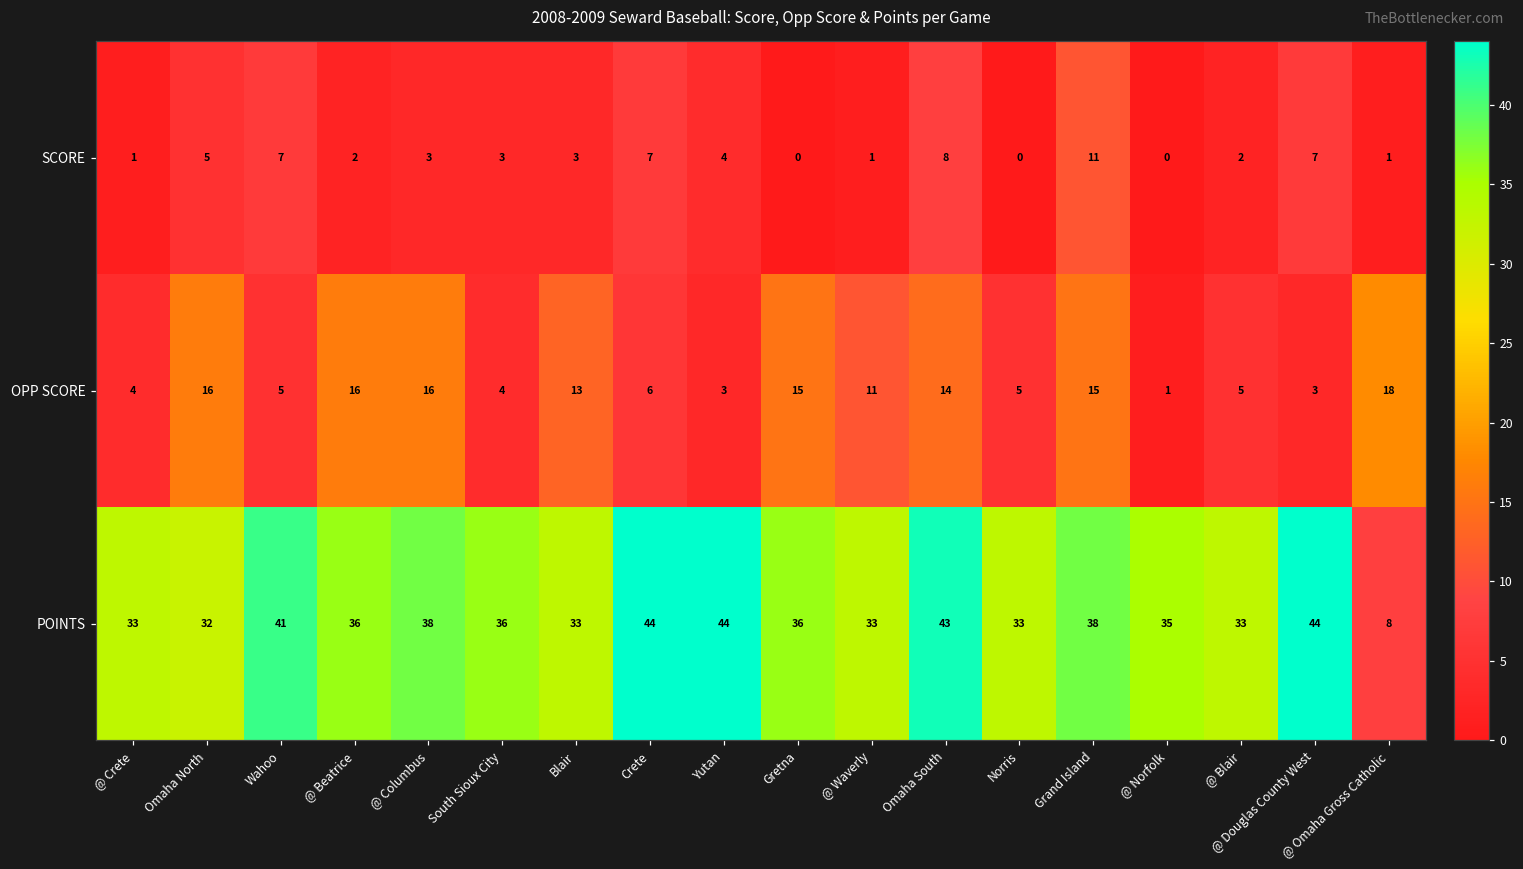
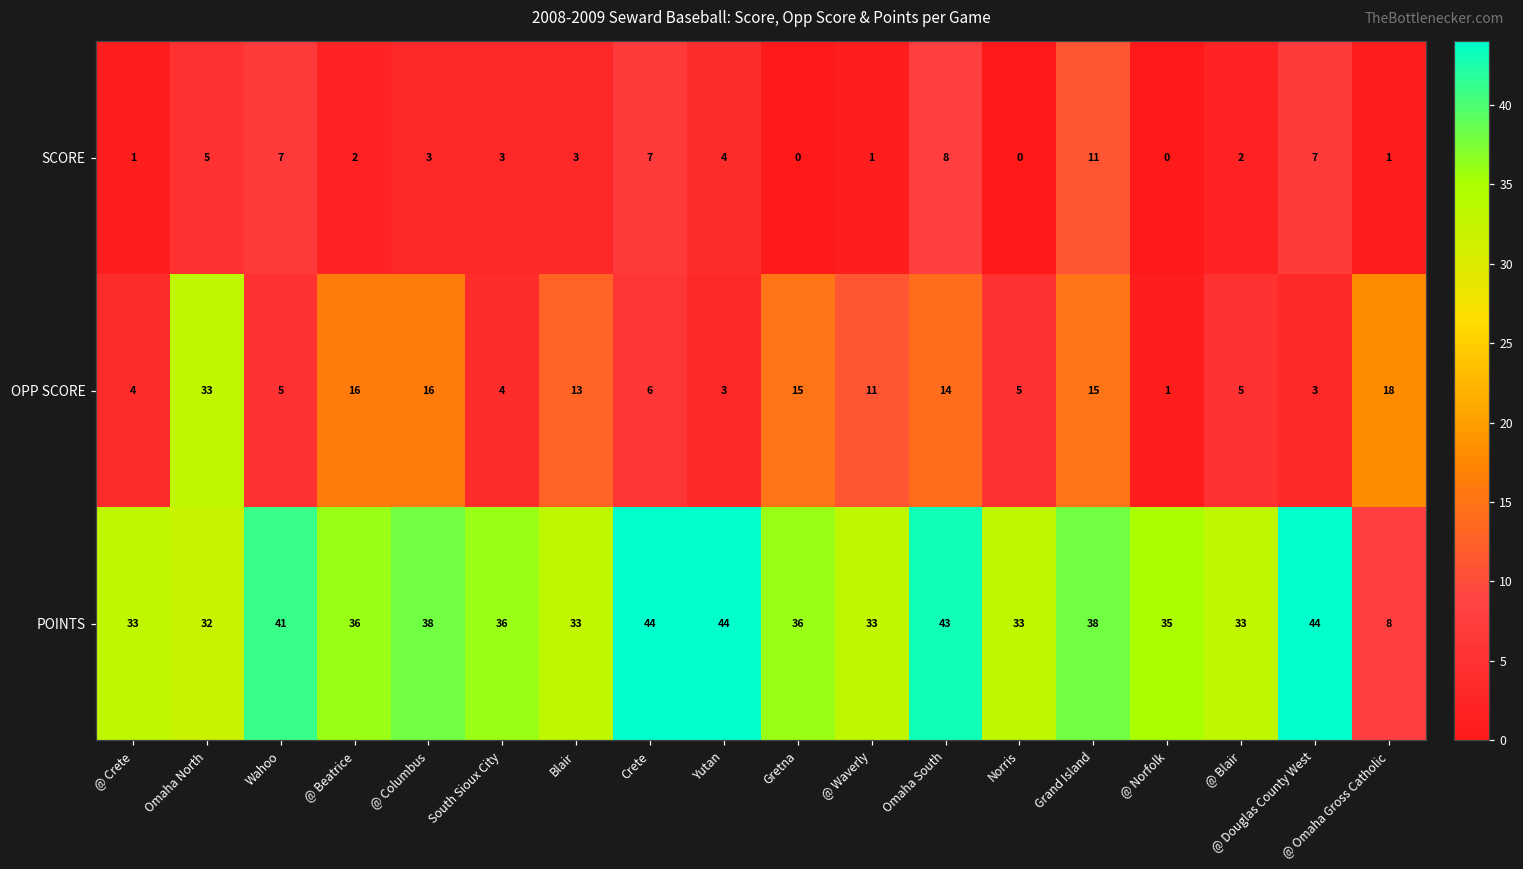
OPP SCORE, Omaha North: 16 -> 33
